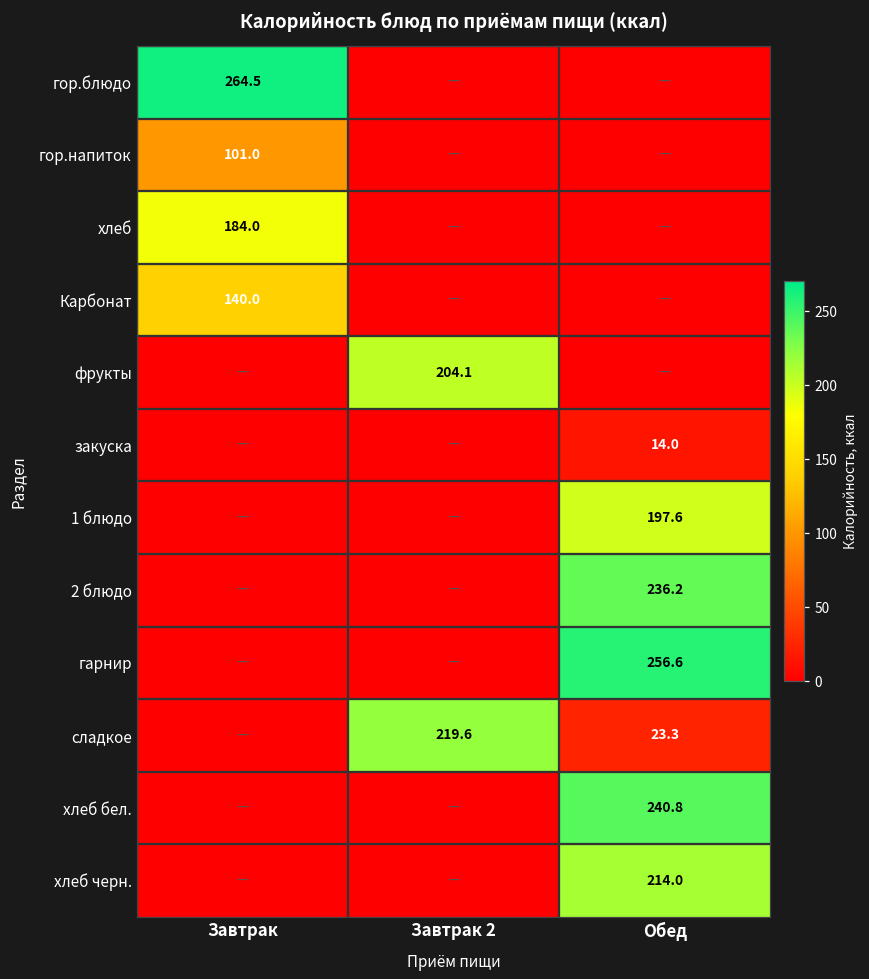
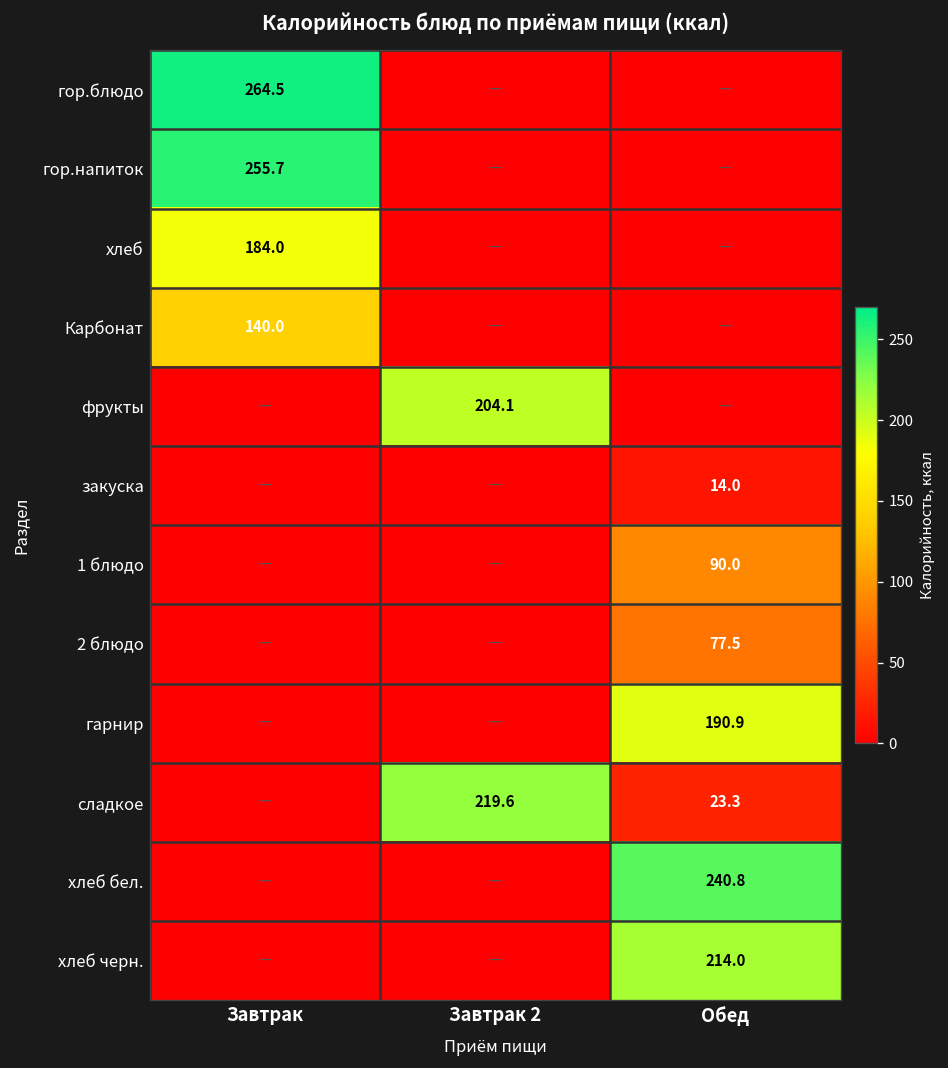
гор.напиток, Завтрак: 101.0 -> 255.7
1 блюдо, Обед: 197.6 -> 90.0
2 блюдо, Обед: 236.2 -> 77.5
гарнир, Обед: 256.6 -> 190.9
